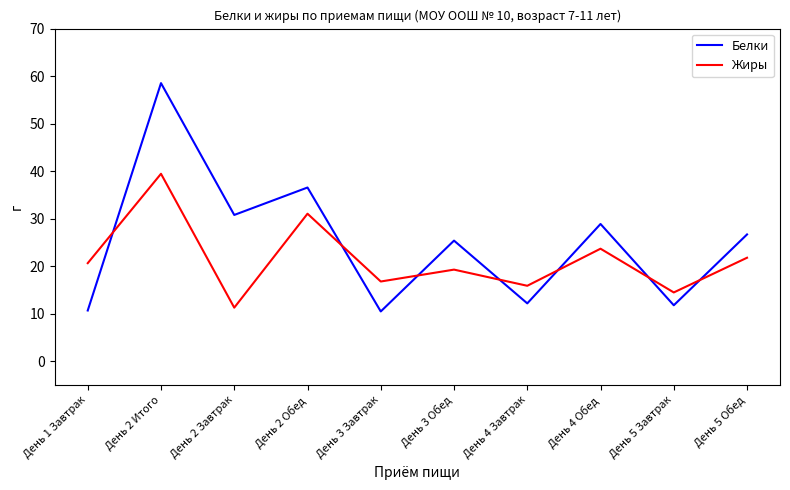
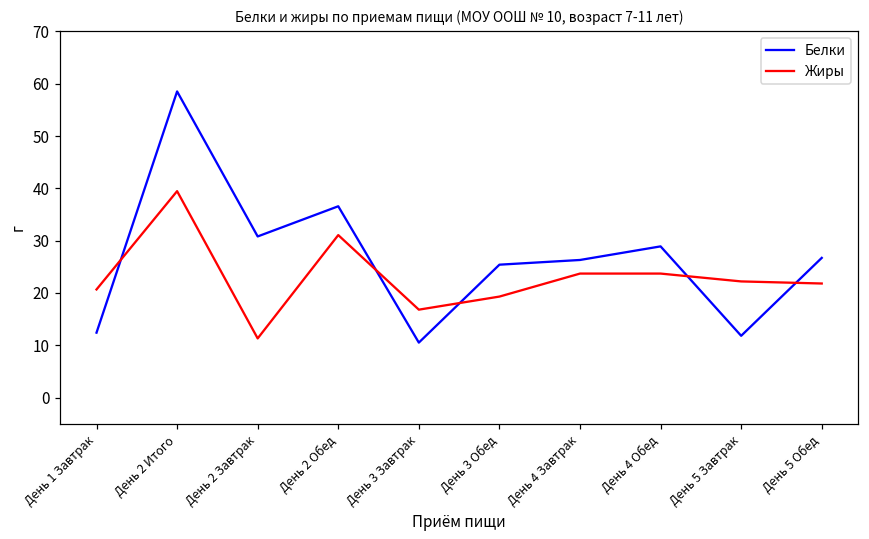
Белки, День 1 Завтрак: 11 -> 12
Белки, День 4 Завтрак: 12 -> 26
Жиры, День 4 Завтрак: 16 -> 24
Жиры, День 5 Завтрак: 15 -> 22
